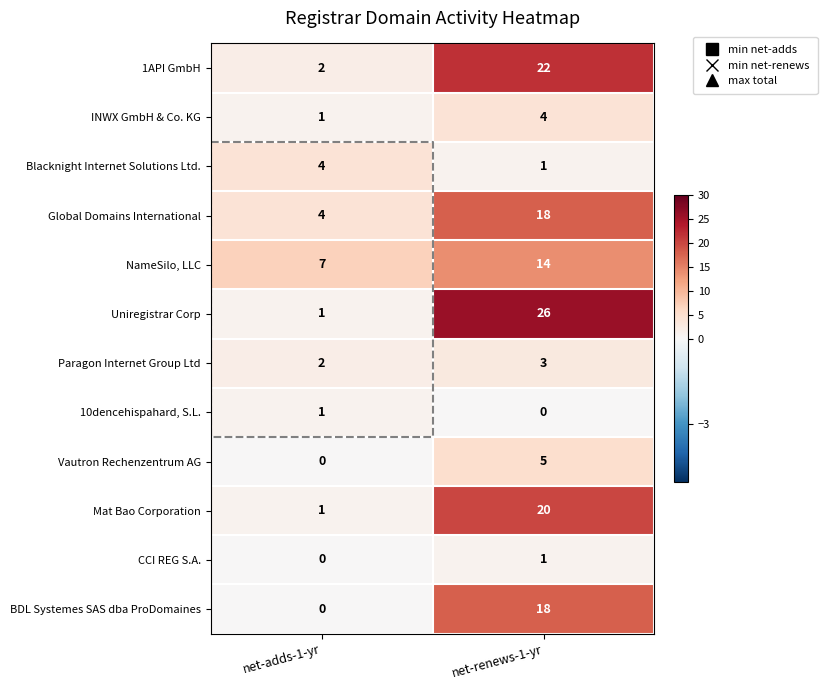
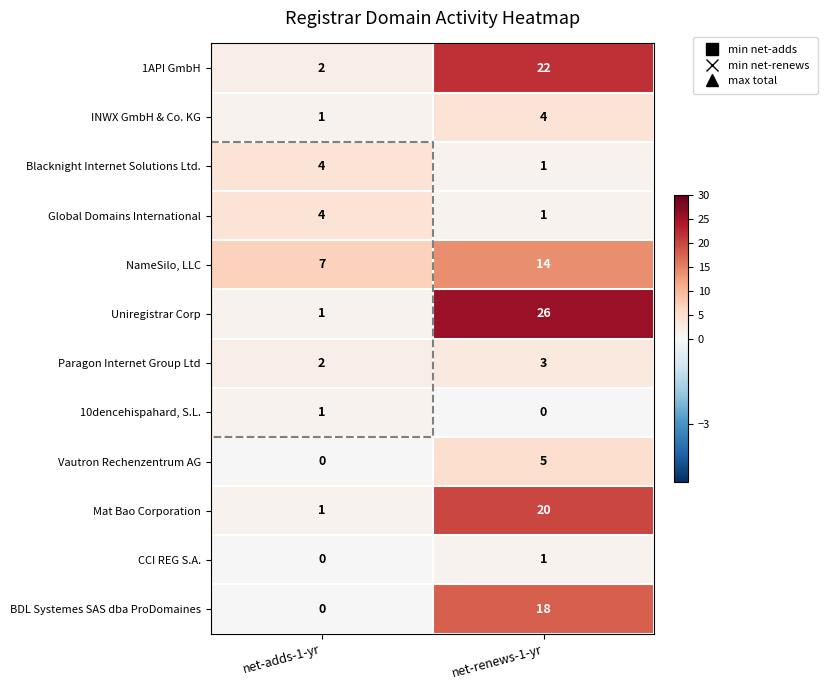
Global Domains International, net-renews-1-yr: 18 -> 1
